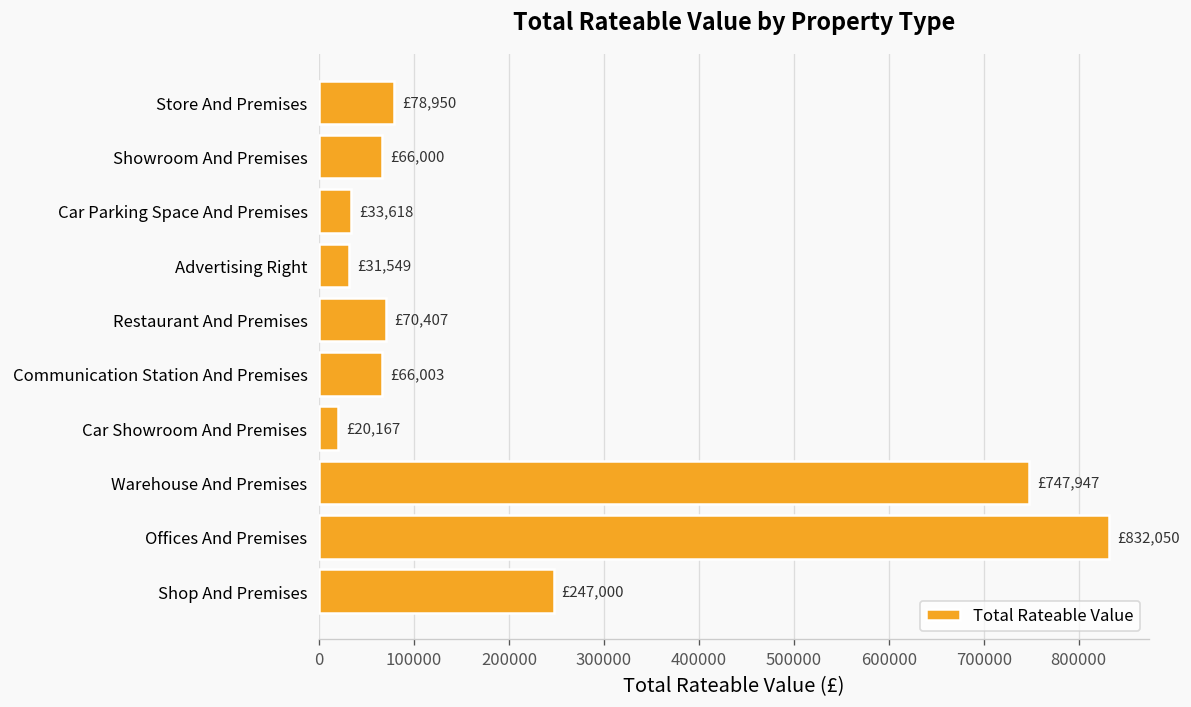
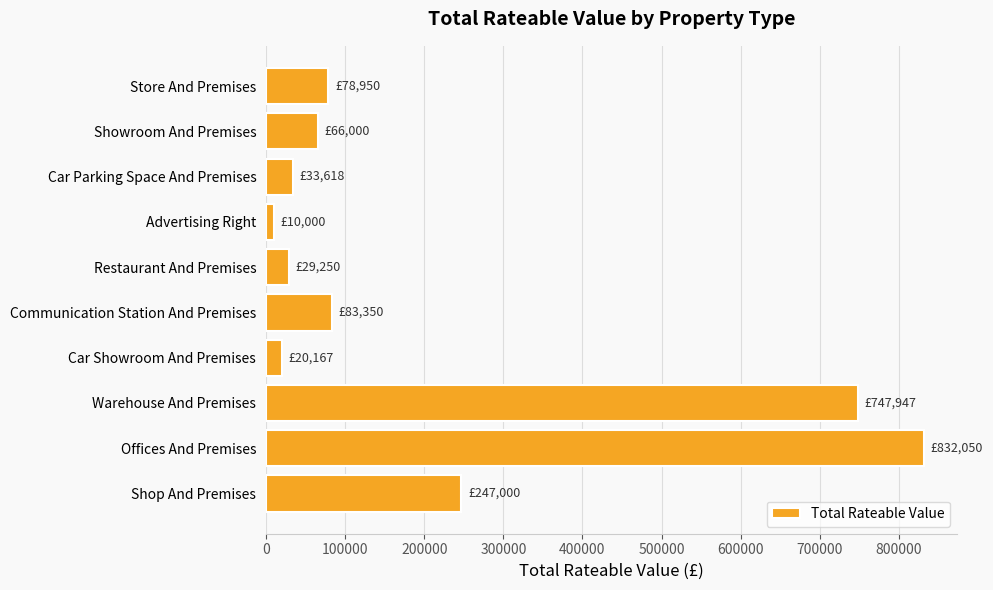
Advertising Right: £31,549 -> £10,000
Restaurant And Premises: £70,407 -> £29,250
Communication Station And Premises: £66,003 -> £83,350
